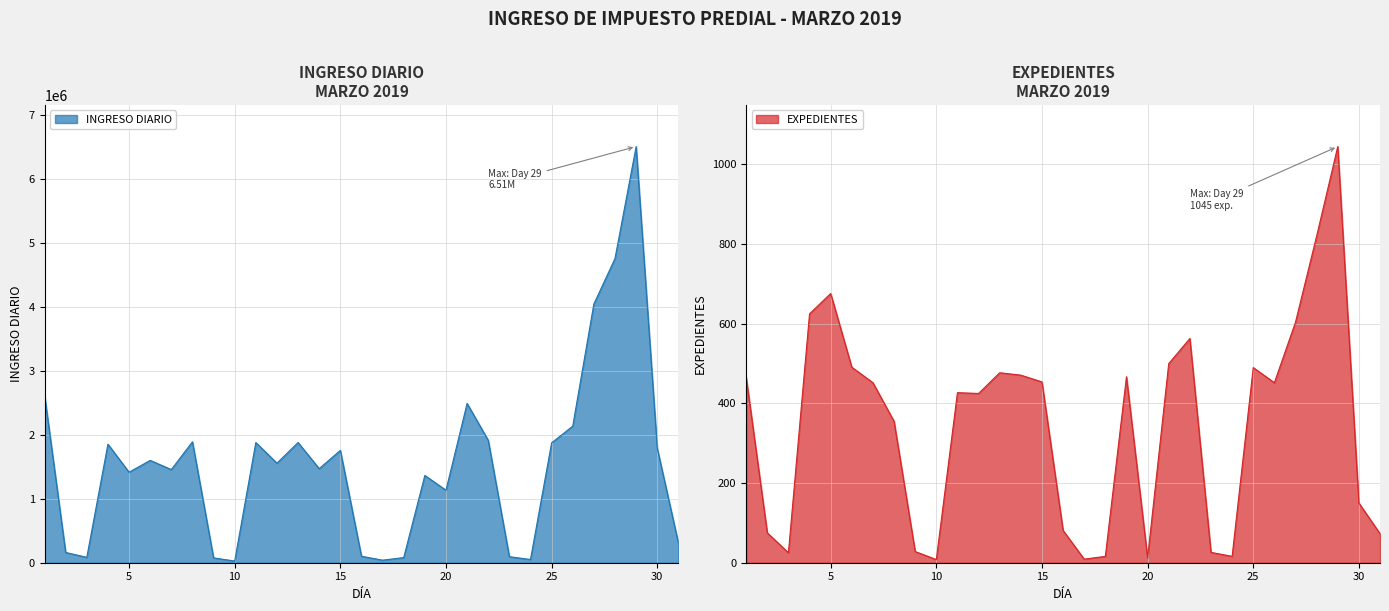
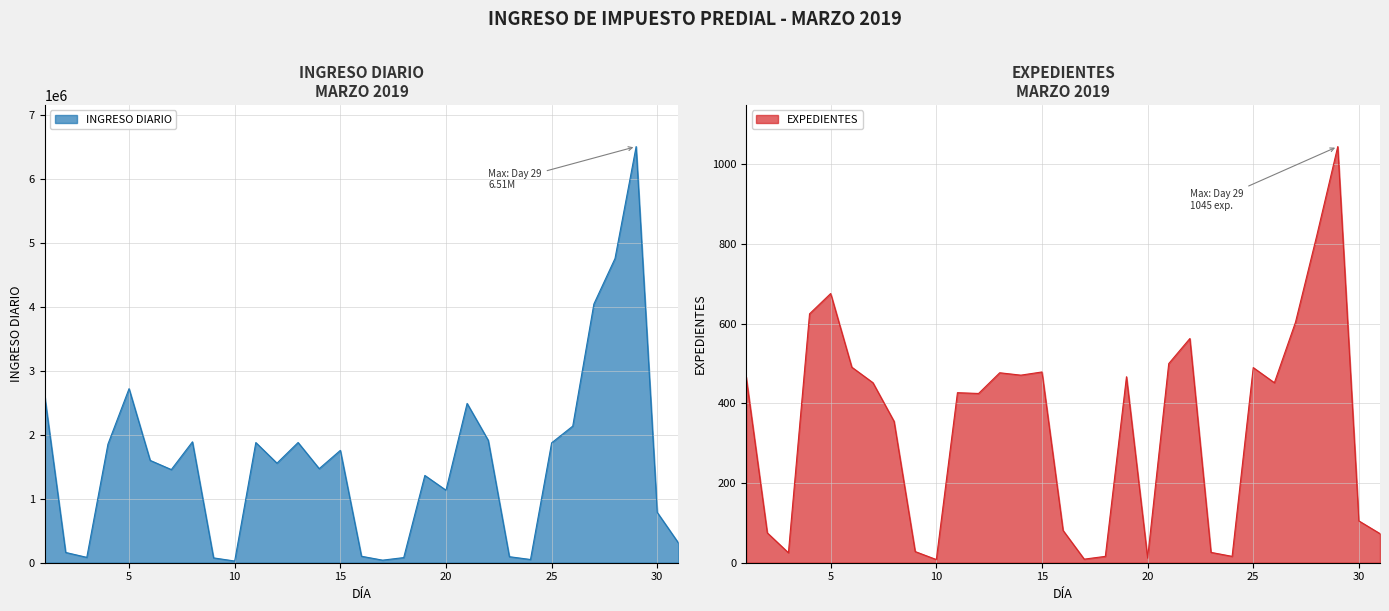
INGRESO DIARIO MARZO 2019, 5: 1400000 -> 2700000
INGRESO DIARIO MARZO 2019, 30: 1800000 -> 800000
EXPEDIENTES MARZO 2019, 15: 450 -> 480
EXPEDIENTES MARZO 2019, 30: 150 -> 110
